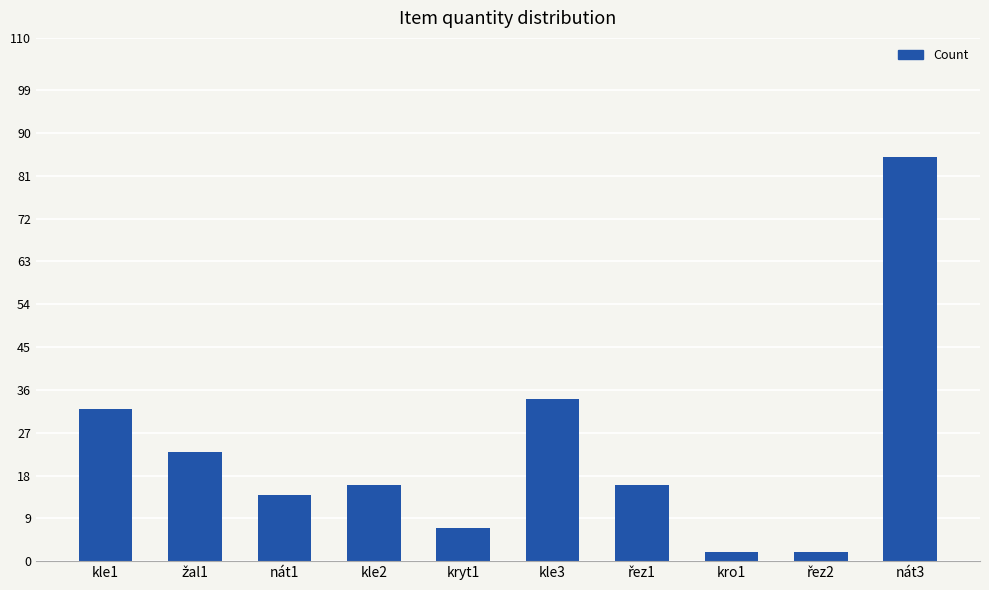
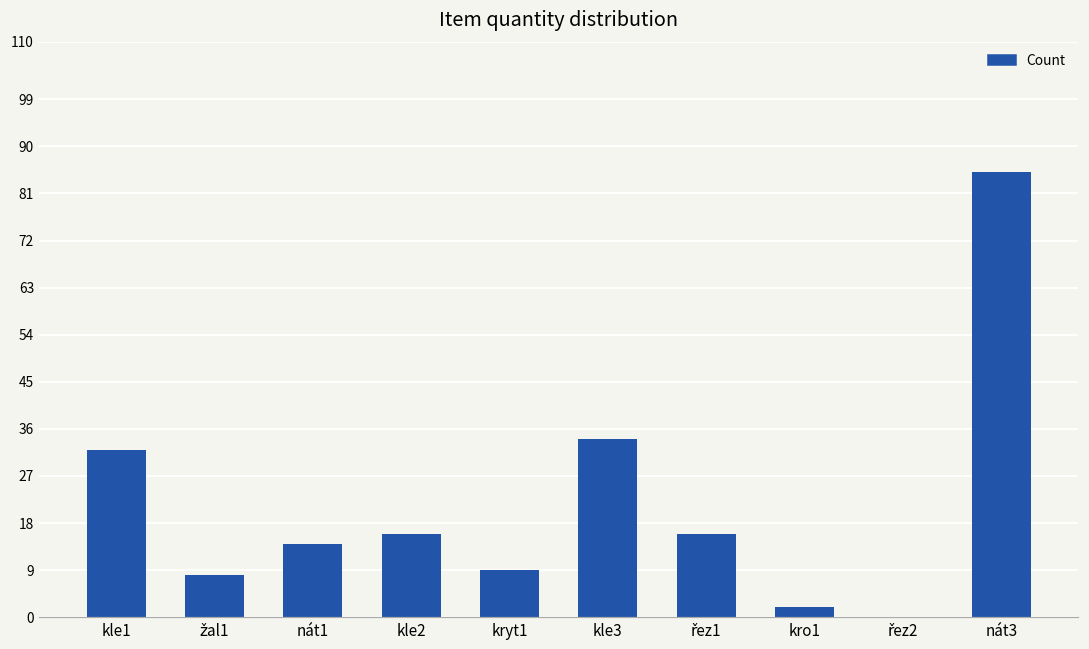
žal1: 23 -> 8
kryt1: 7 -> 9
řez2: 2 -> 0
